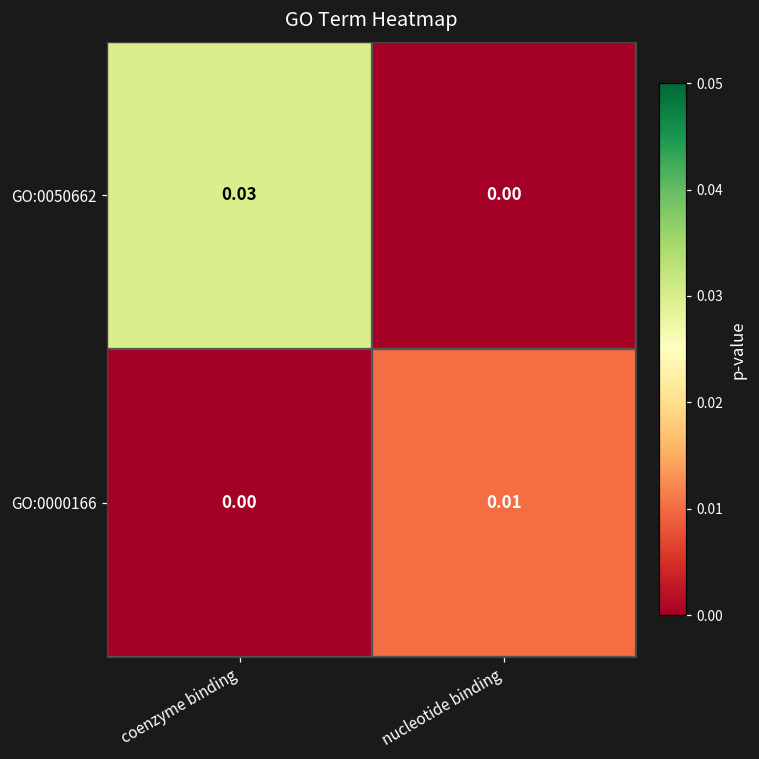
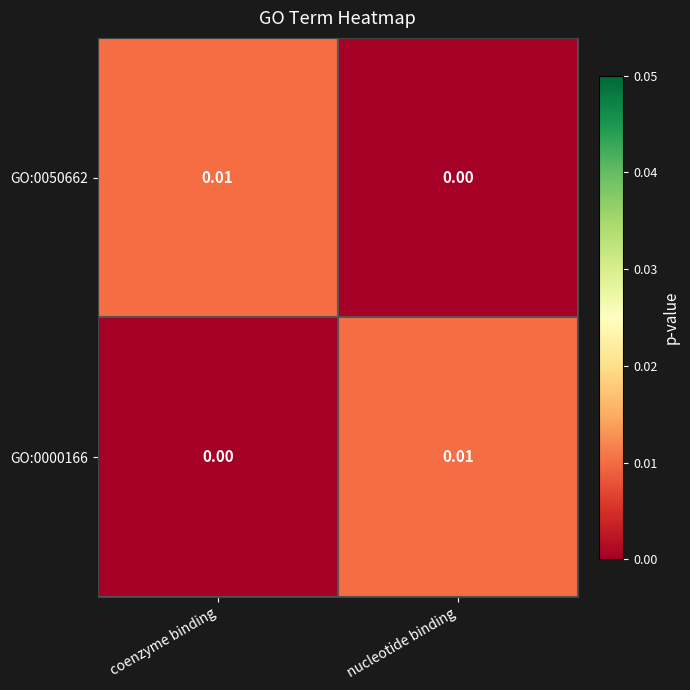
GO:0050662, coenzyme binding: 0.03 -> 0.01
